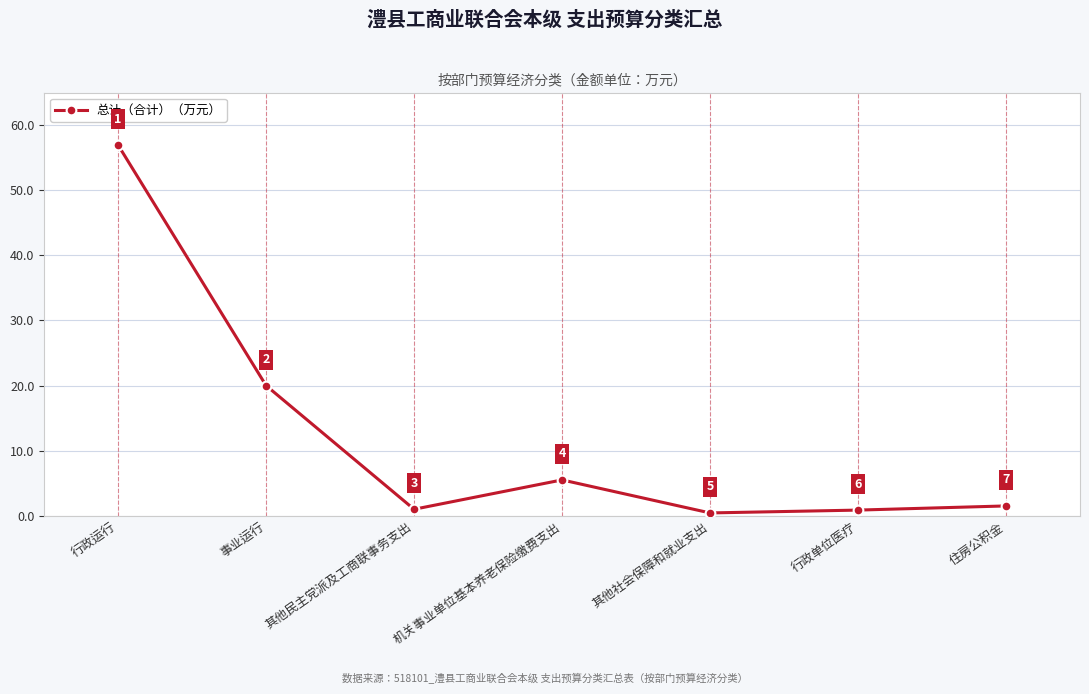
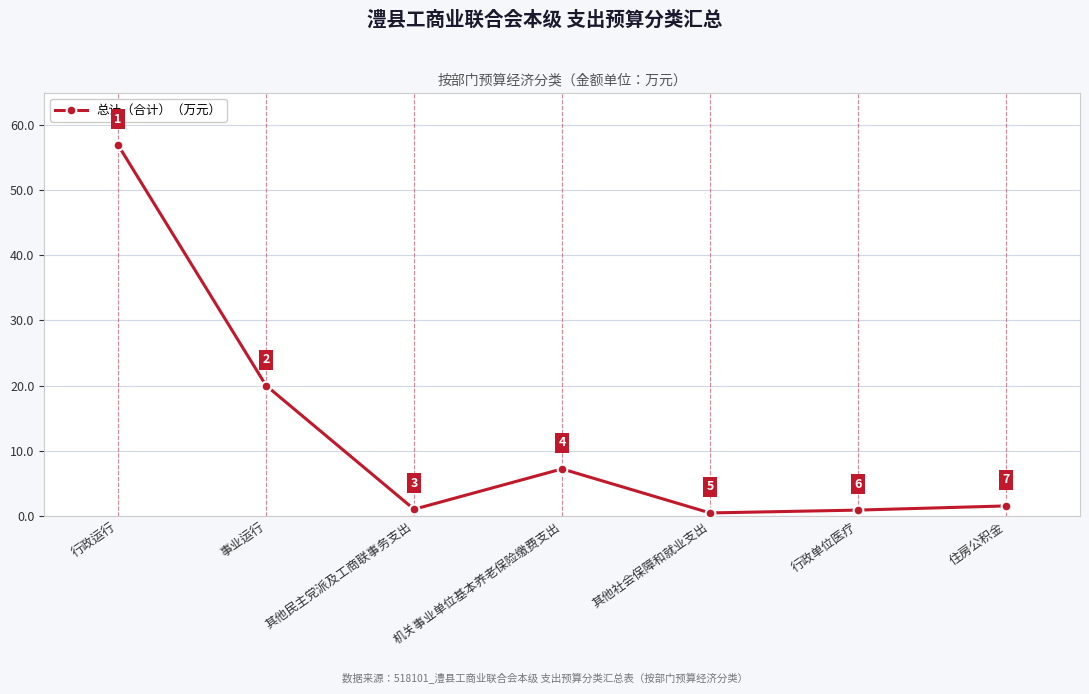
机关事业单位基本养老保险缴费支出: 6 -> 7
